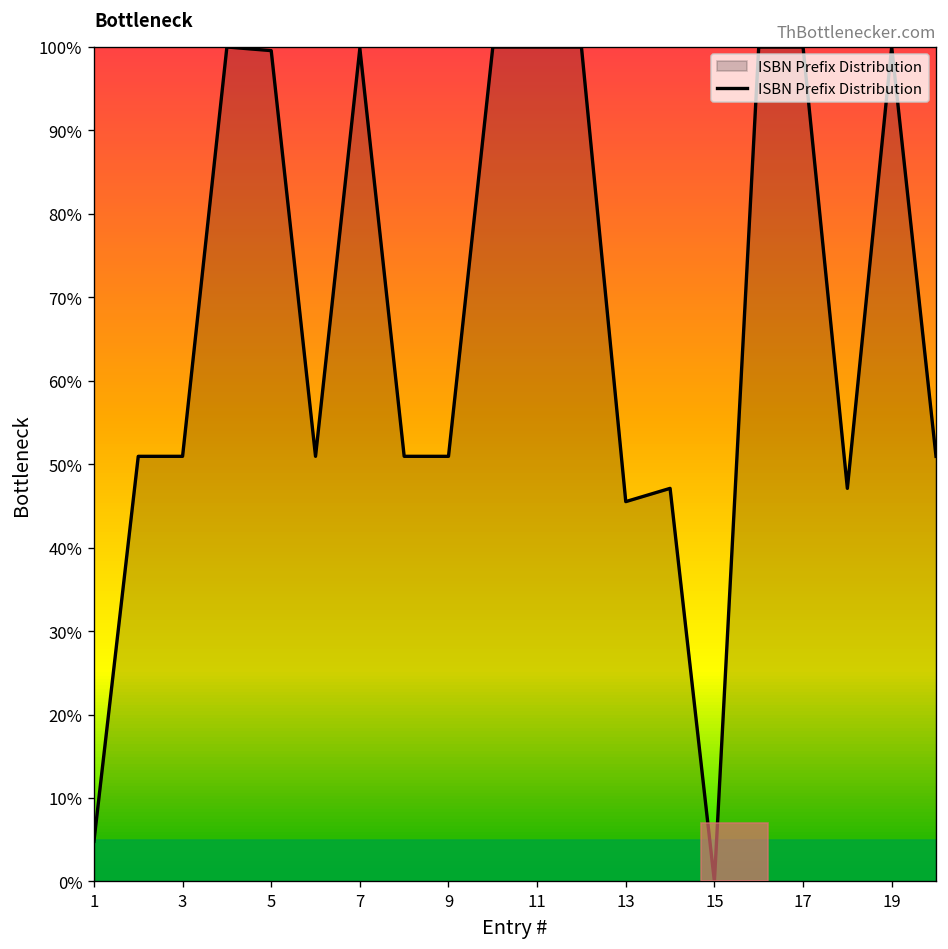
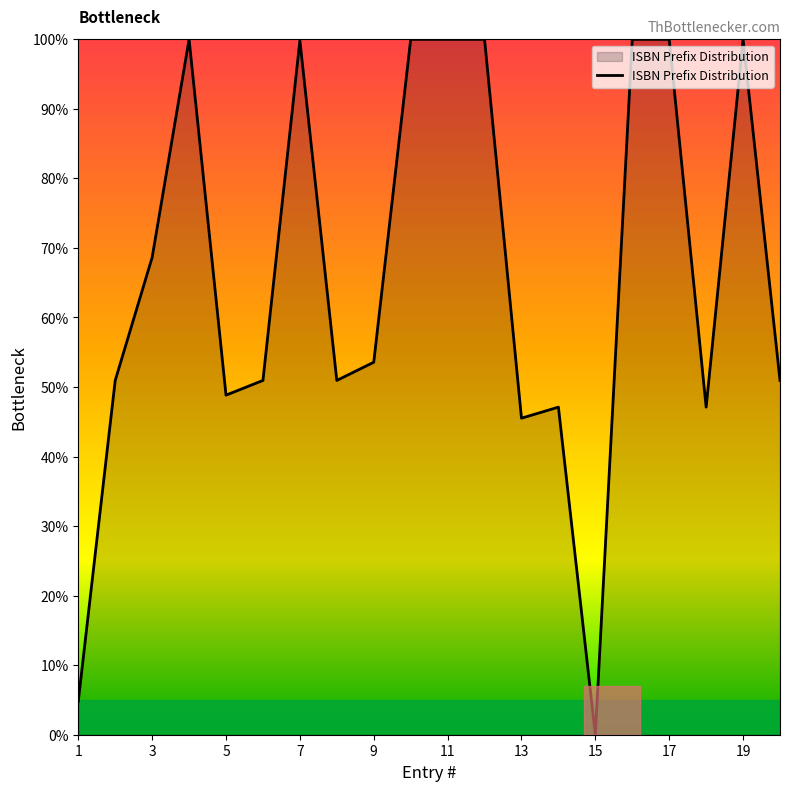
3: 51% -> 69%
5: 100% -> 49%
9: 51% -> 54%
